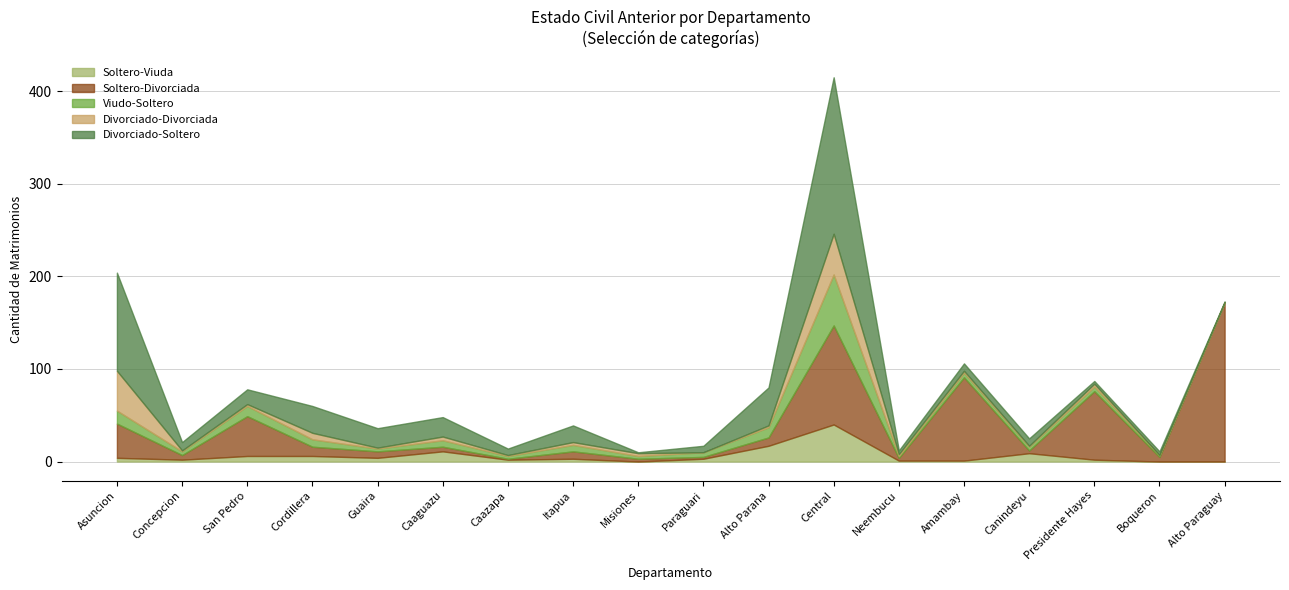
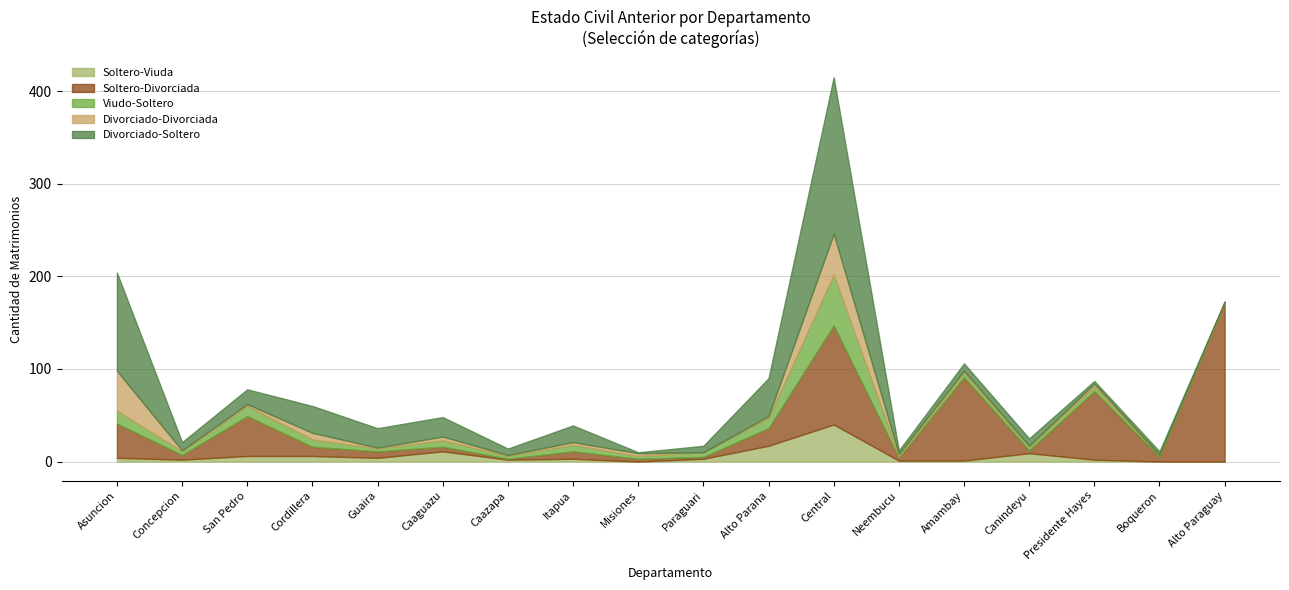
Soltero-Divorciada, Alto Parana: 10 -> 20
